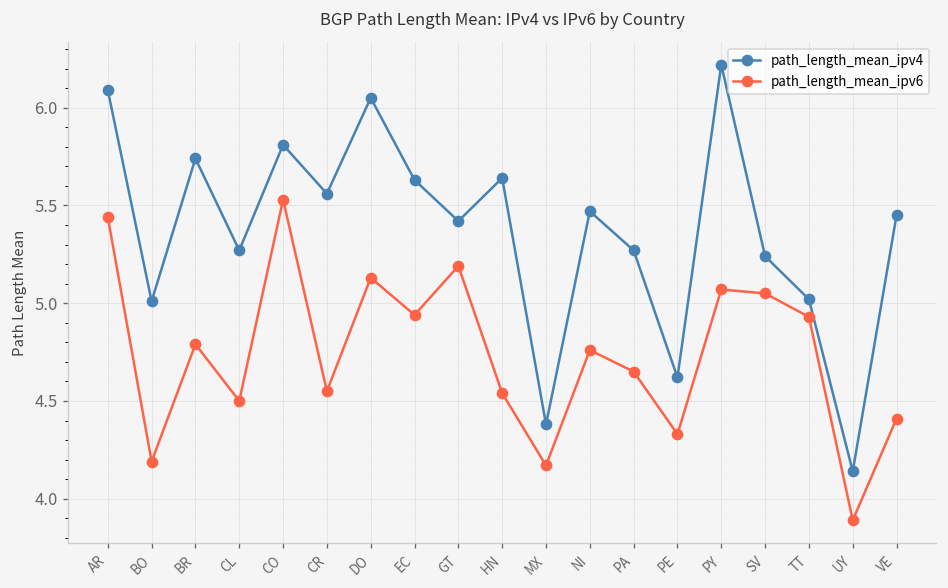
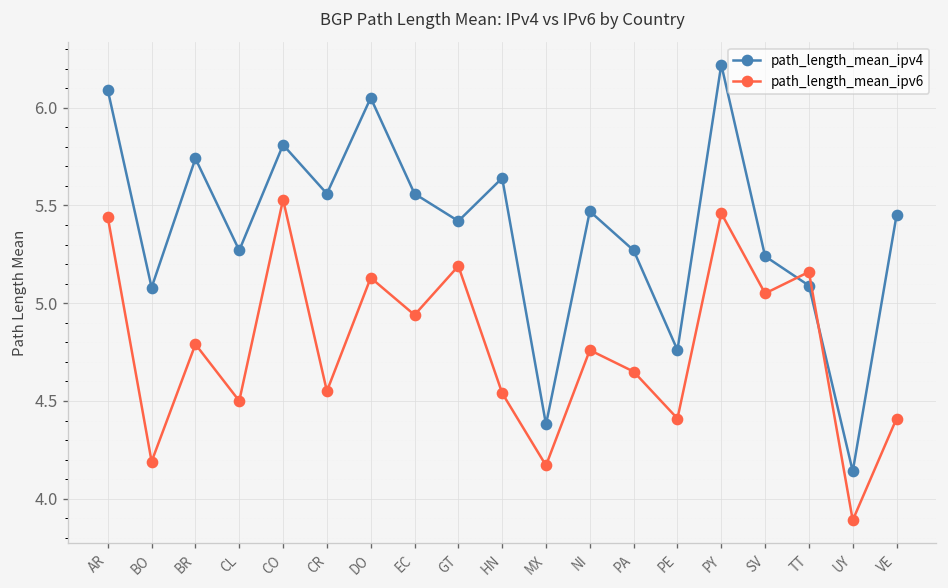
path_length_mean_ipv4, BO: 5.01 -> 5.08
path_length_mean_ipv4, EC: 5.63 -> 5.56
path_length_mean_ipv4, PE: 4.62 -> 4.76
path_length_mean_ipv6, PE: 4.33 -> 4.41
path_length_mean_ipv6, PY: 5.07 -> 5.46
path_length_mean_ipv4, TT: 5.02 -> 5.09
path_length_mean_ipv6, TT: 4.93 -> 5.16
